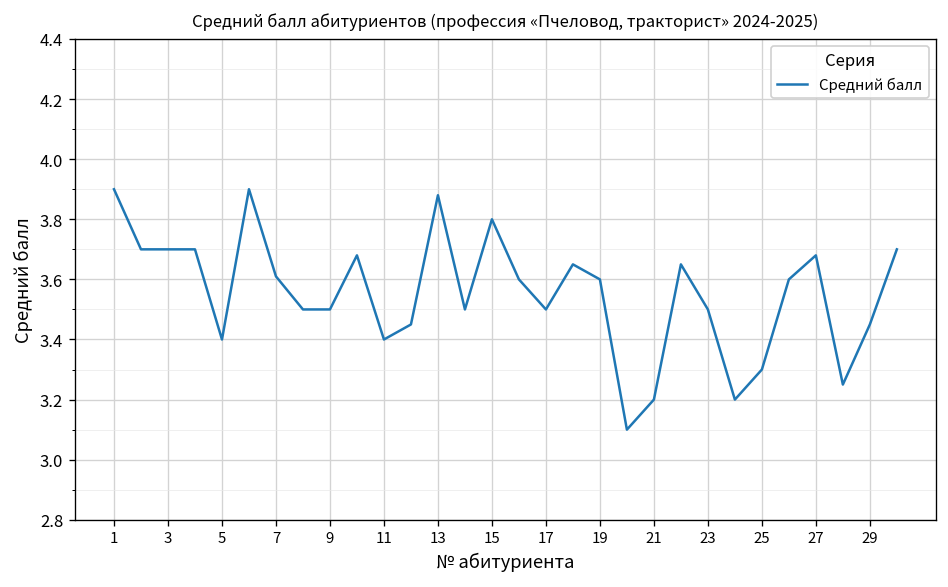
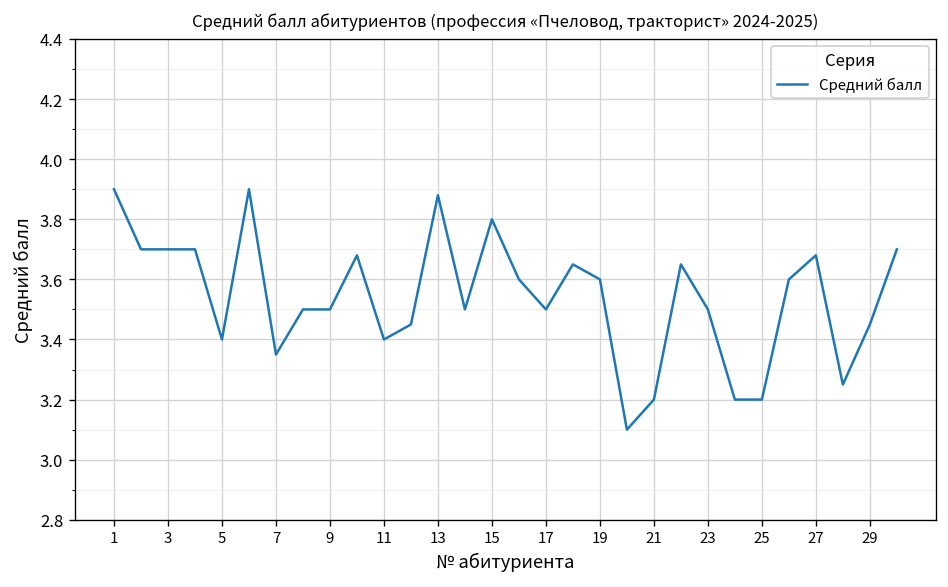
7: 3.61 -> 3.35
25: 3.3 -> 3.2
